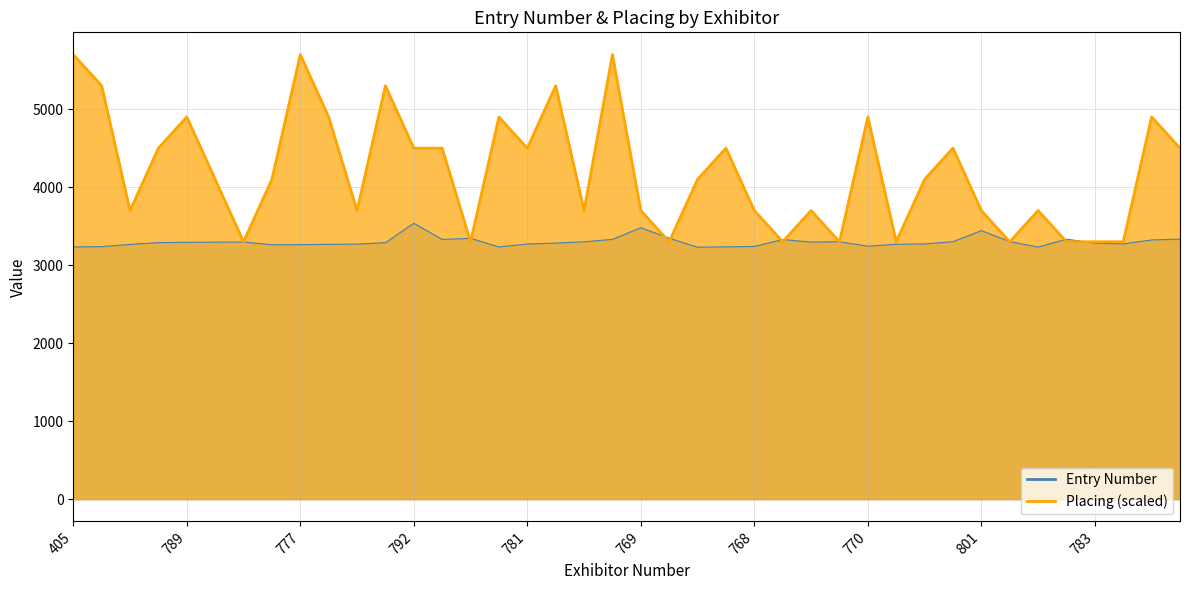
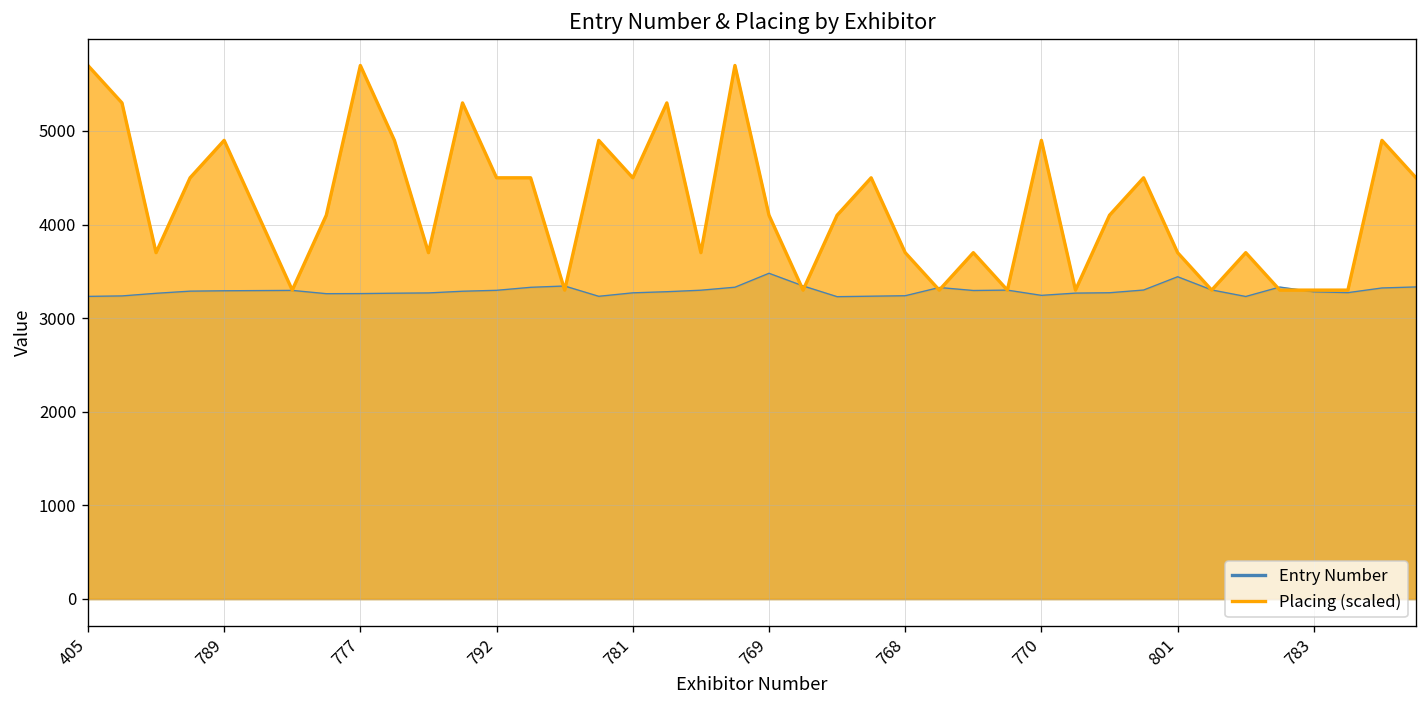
Entry Number, 792: 3500 -> 3300
Placing (scaled), 769: 3700 -> 4100
